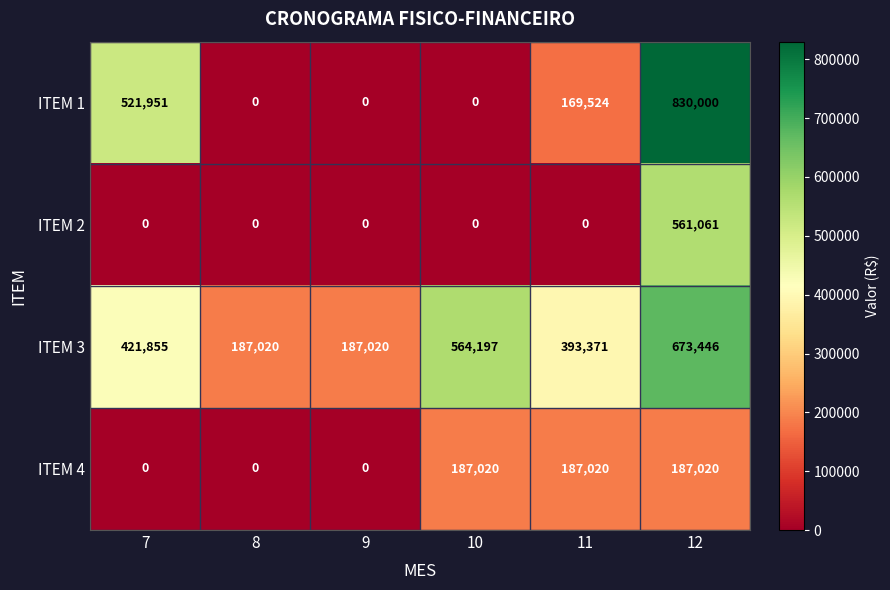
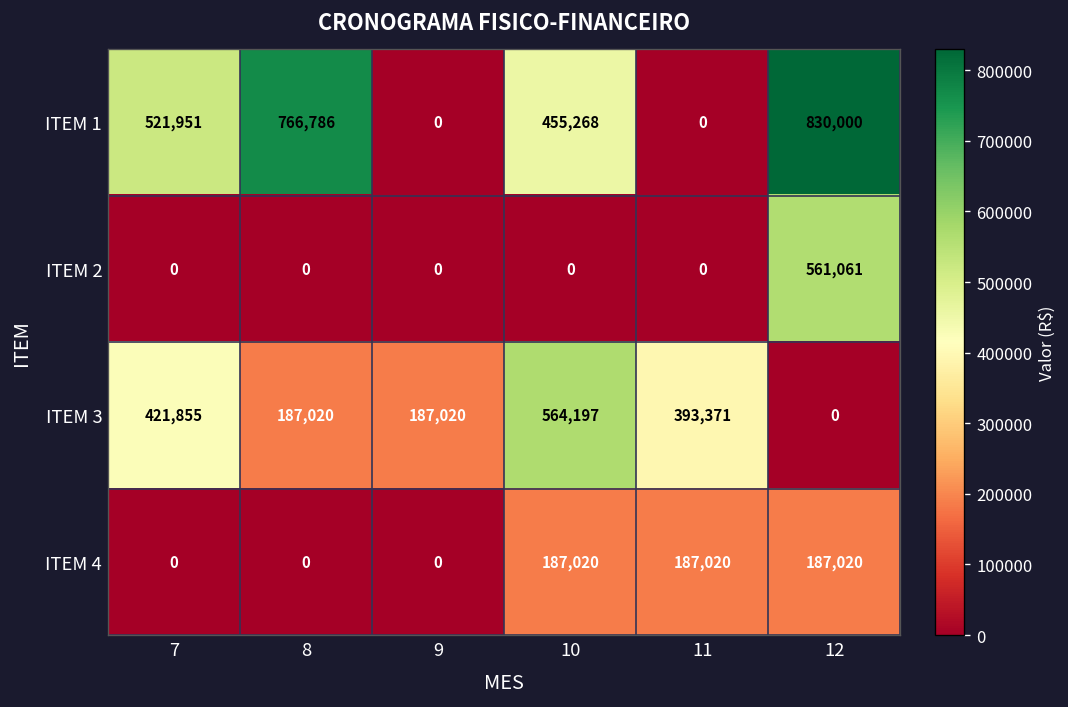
ITEM 1, 8: 0 -> 766,786
ITEM 1, 10: 0 -> 455,268
ITEM 1, 11: 169,524 -> 0
ITEM 3, 12: 673,446 -> 0
